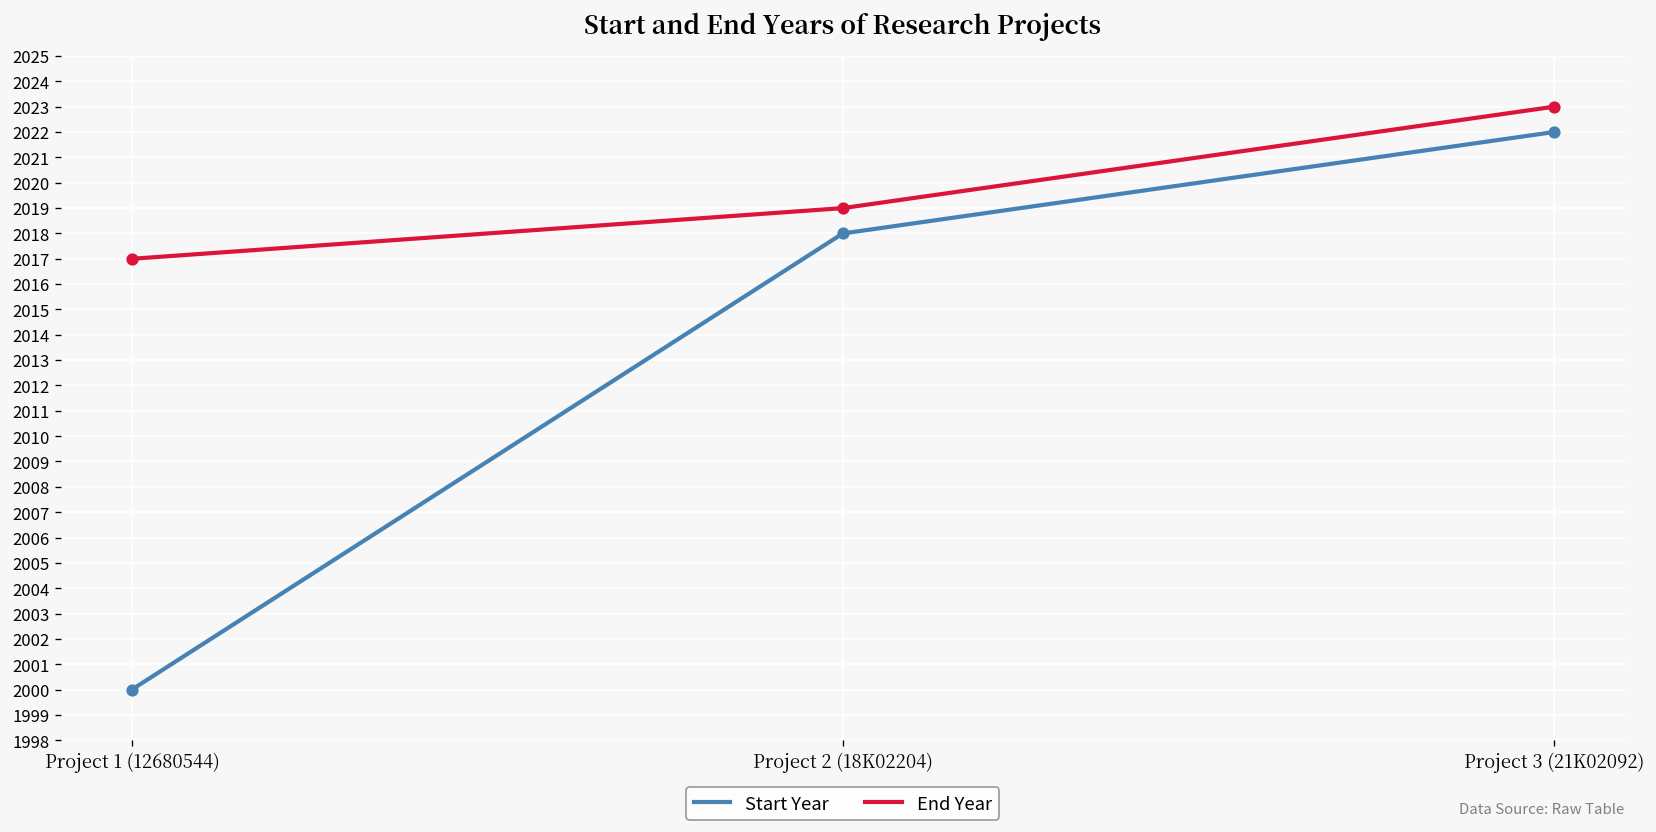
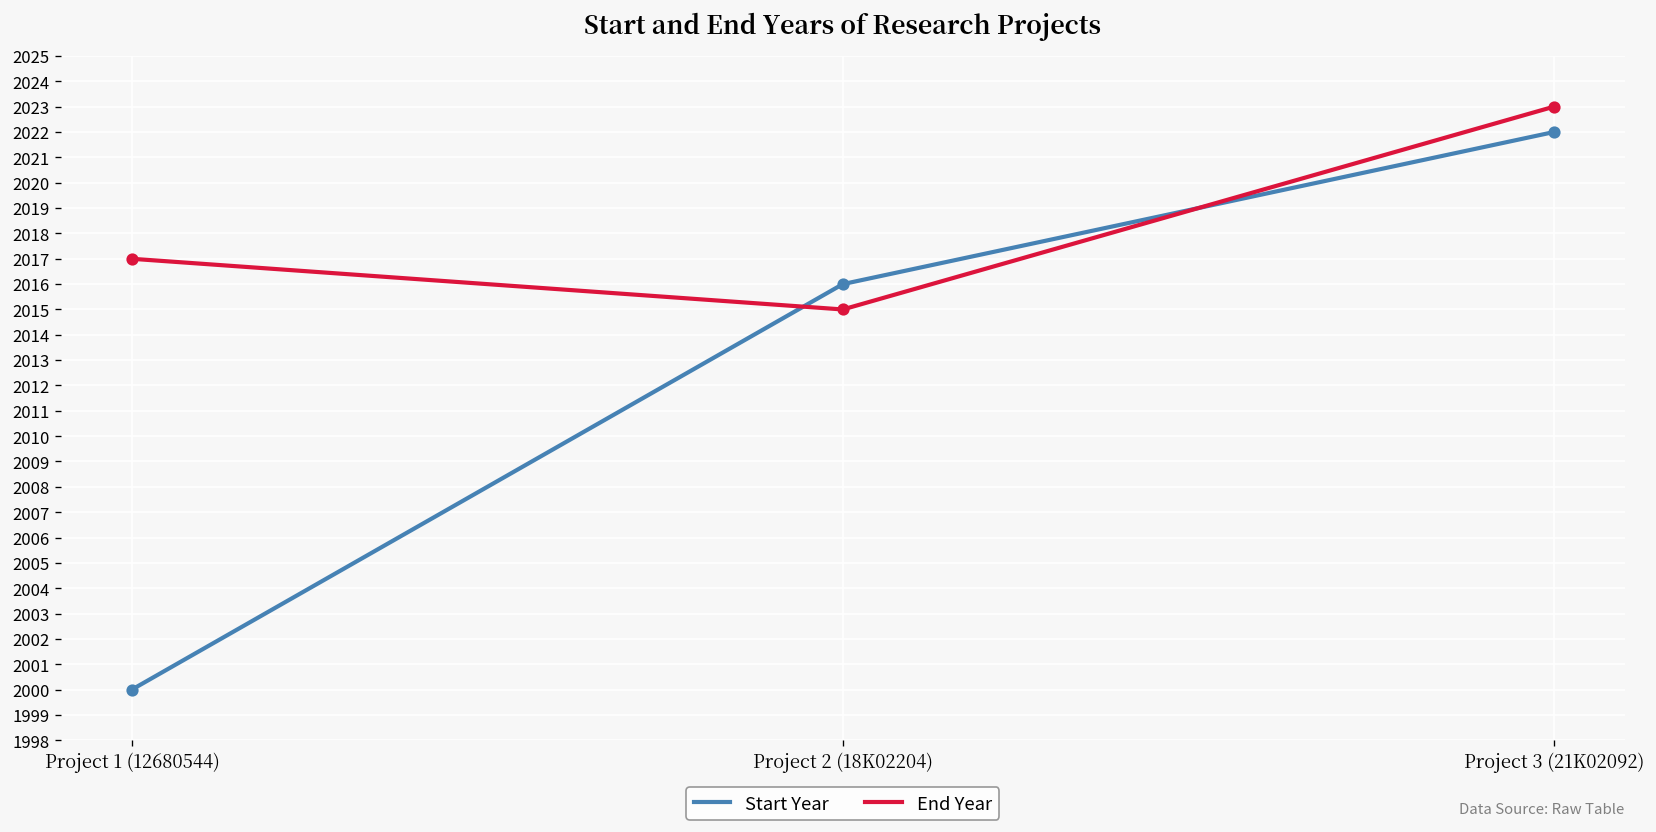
Start Year, Project 2 (18K02204): 2018 -> 2016
End Year, Project 2 (18K02204): 2019 -> 2015
